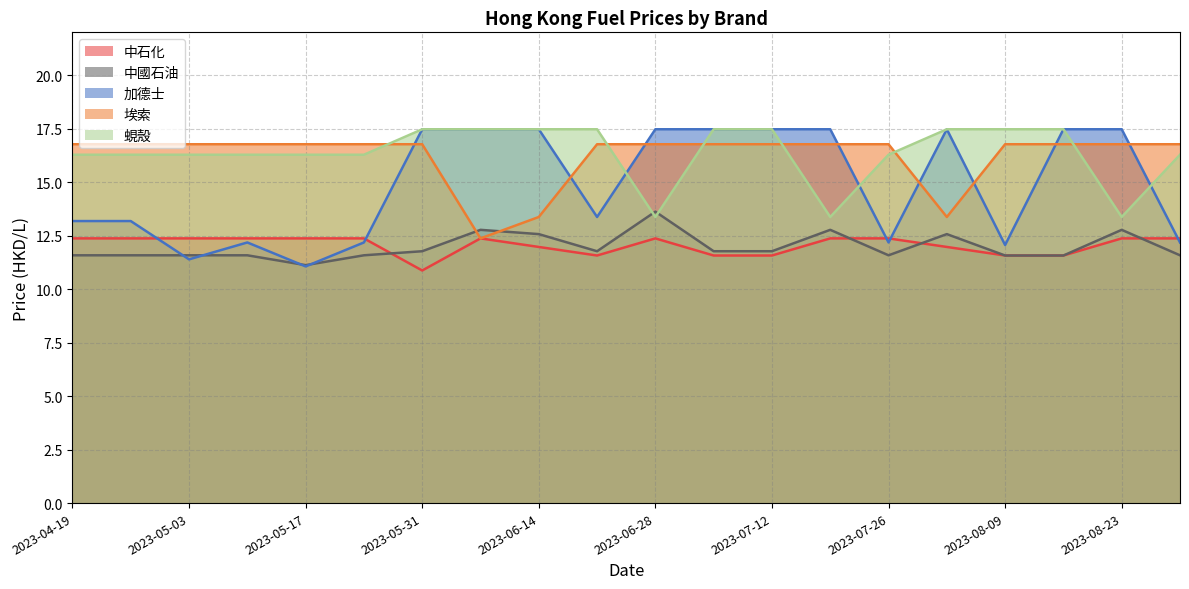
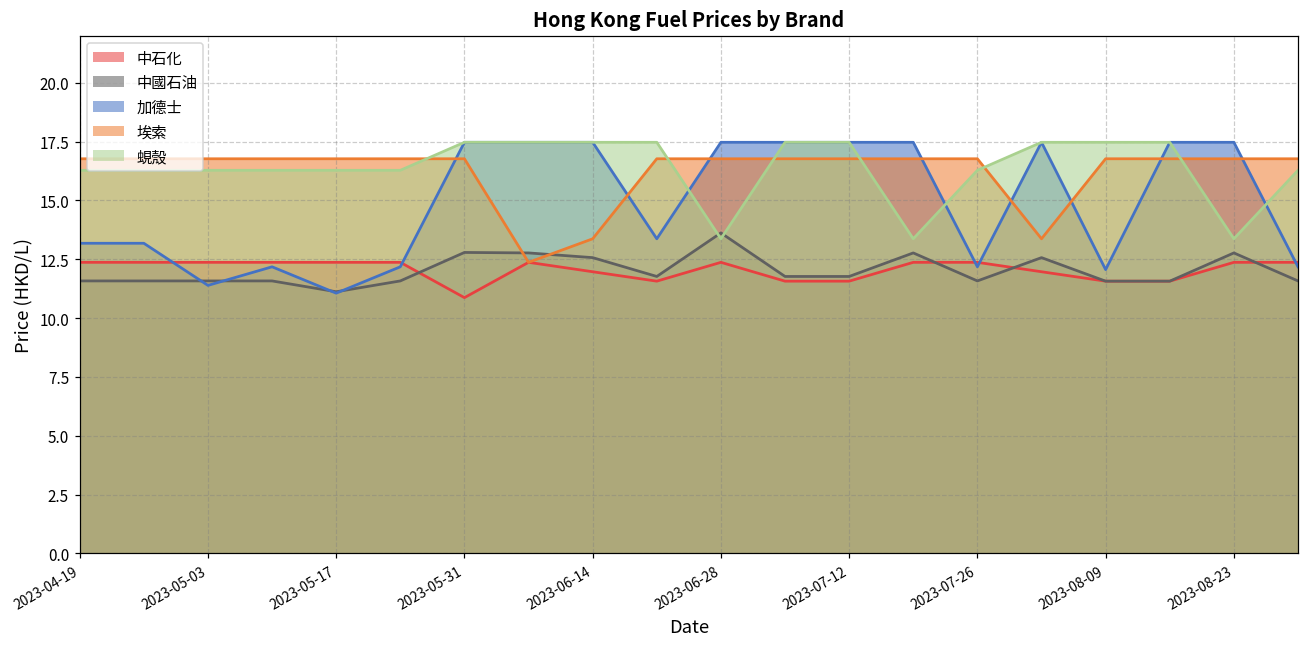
中國石油, 2023-05-31: 11.8 -> 12.8
